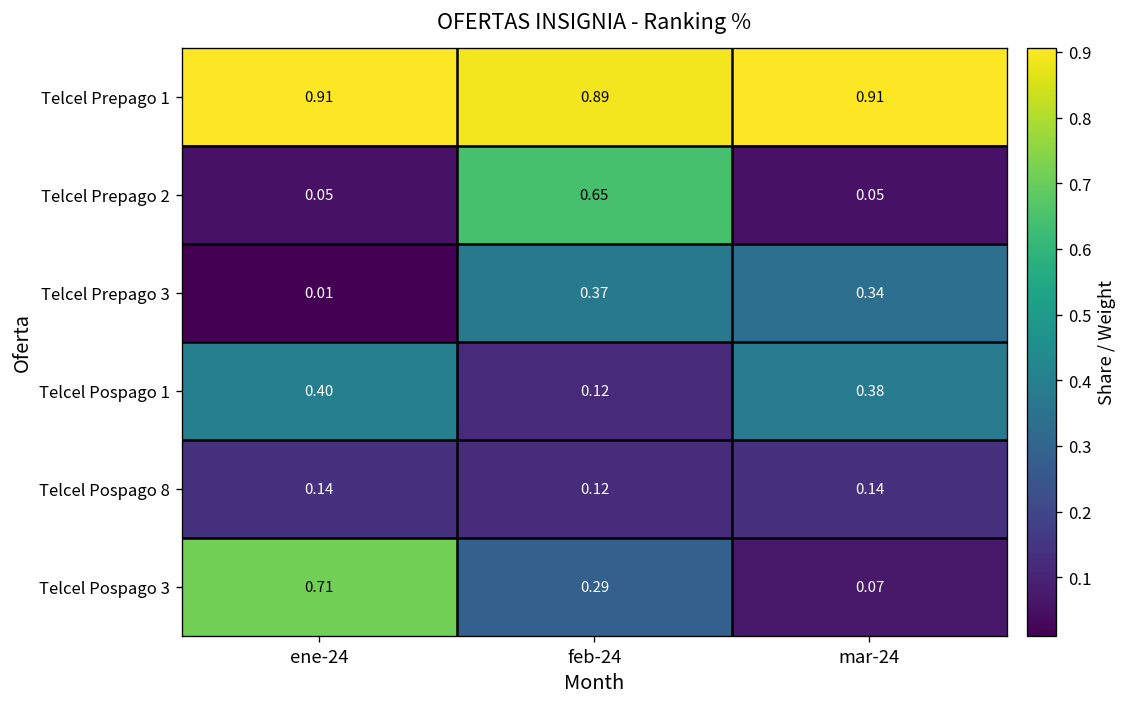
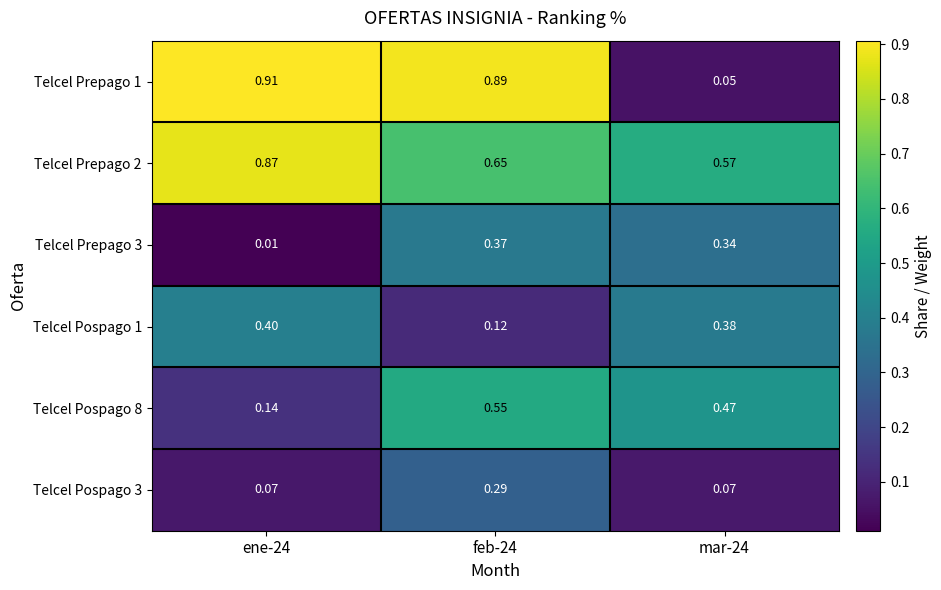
Telcel Prepago 1, mar-24: 0.91 -> 0.05
Telcel Prepago 2, ene-24: 0.05 -> 0.87
Telcel Prepago 2, mar-24: 0.05 -> 0.57
Telcel Pospago 8, feb-24: 0.12 -> 0.55
Telcel Pospago 8, mar-24: 0.14 -> 0.47
Telcel Pospago 3, ene-24: 0.71 -> 0.07
